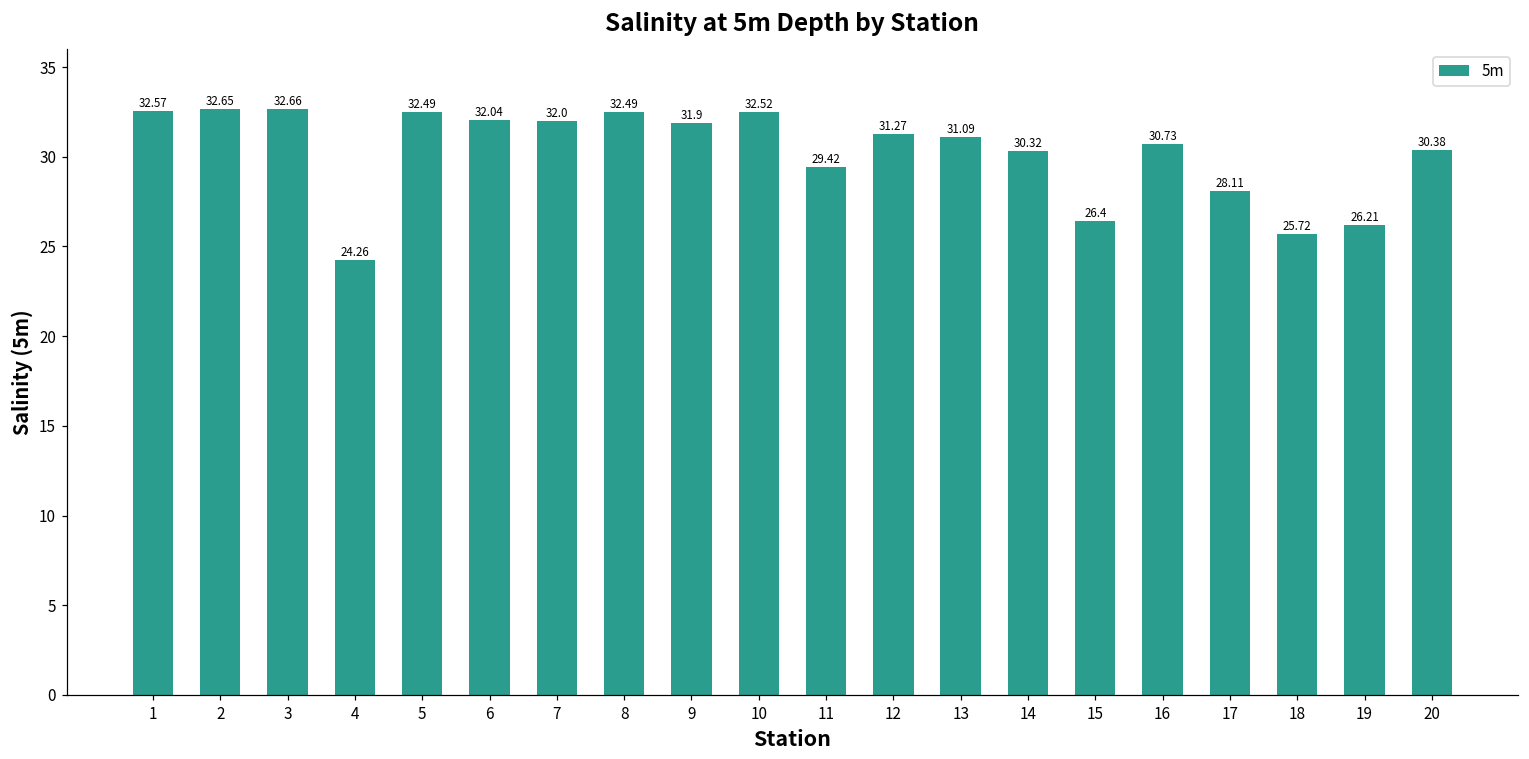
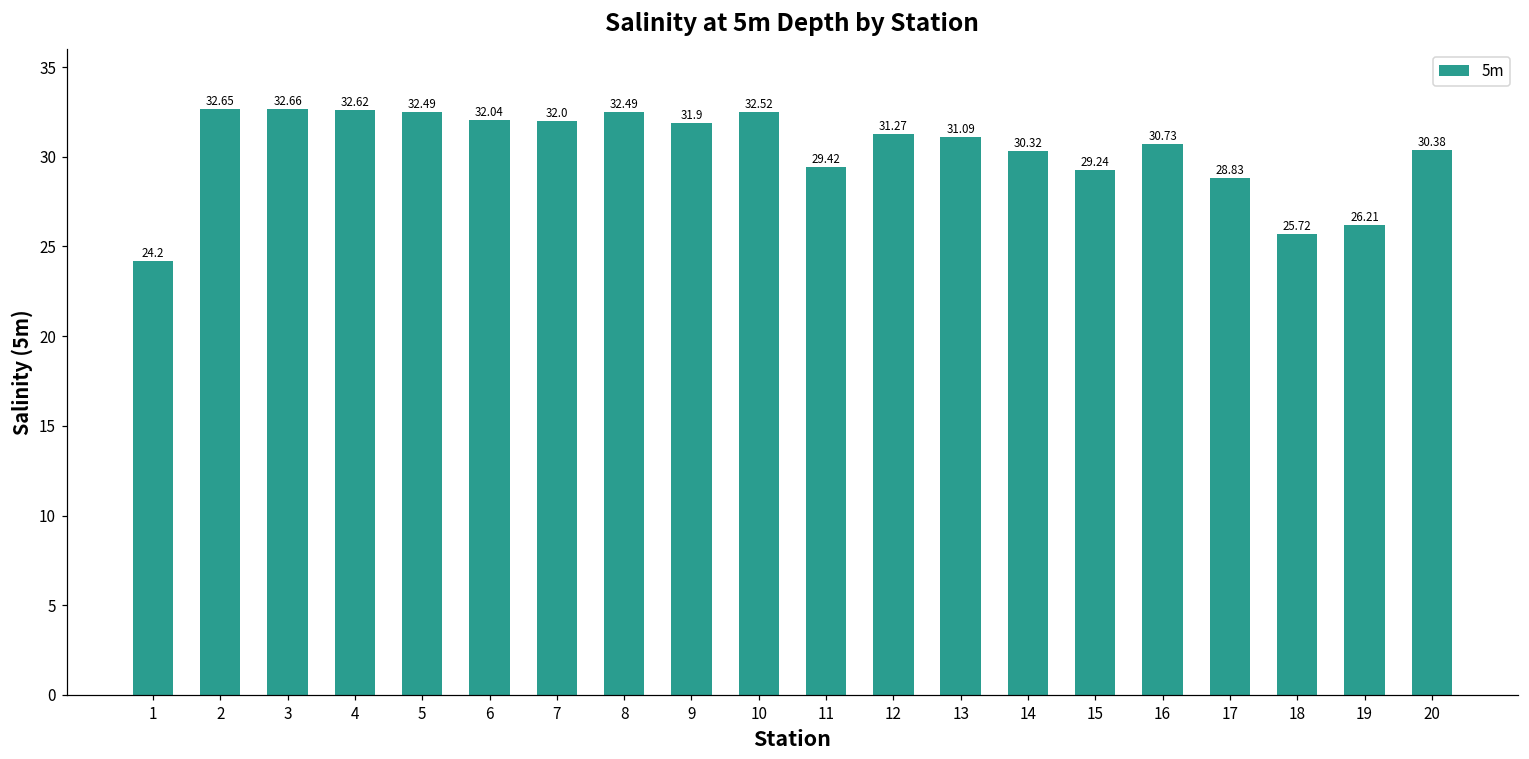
1: 32.57 -> 24.2
4: 24.26 -> 32.62
15: 26.4 -> 29.24
17: 28.11 -> 28.83
